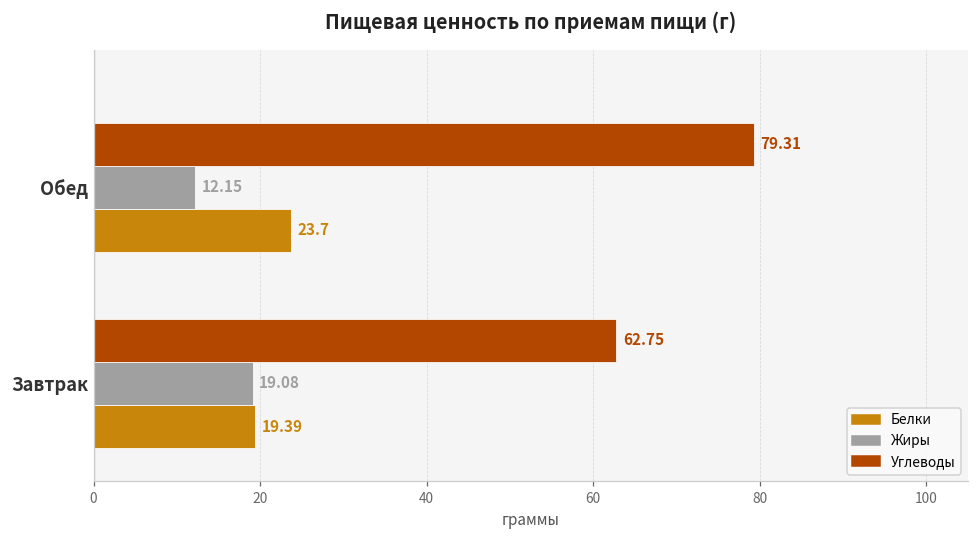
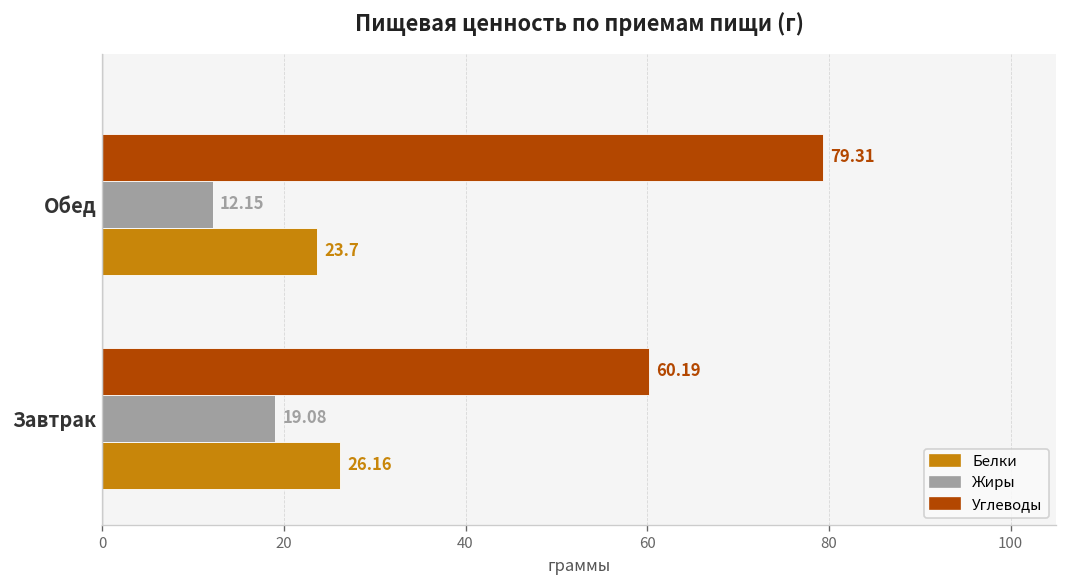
Углеводы, Завтрак: 62.75 -> 60.19
Белки, Завтрак: 19.39 -> 26.16
